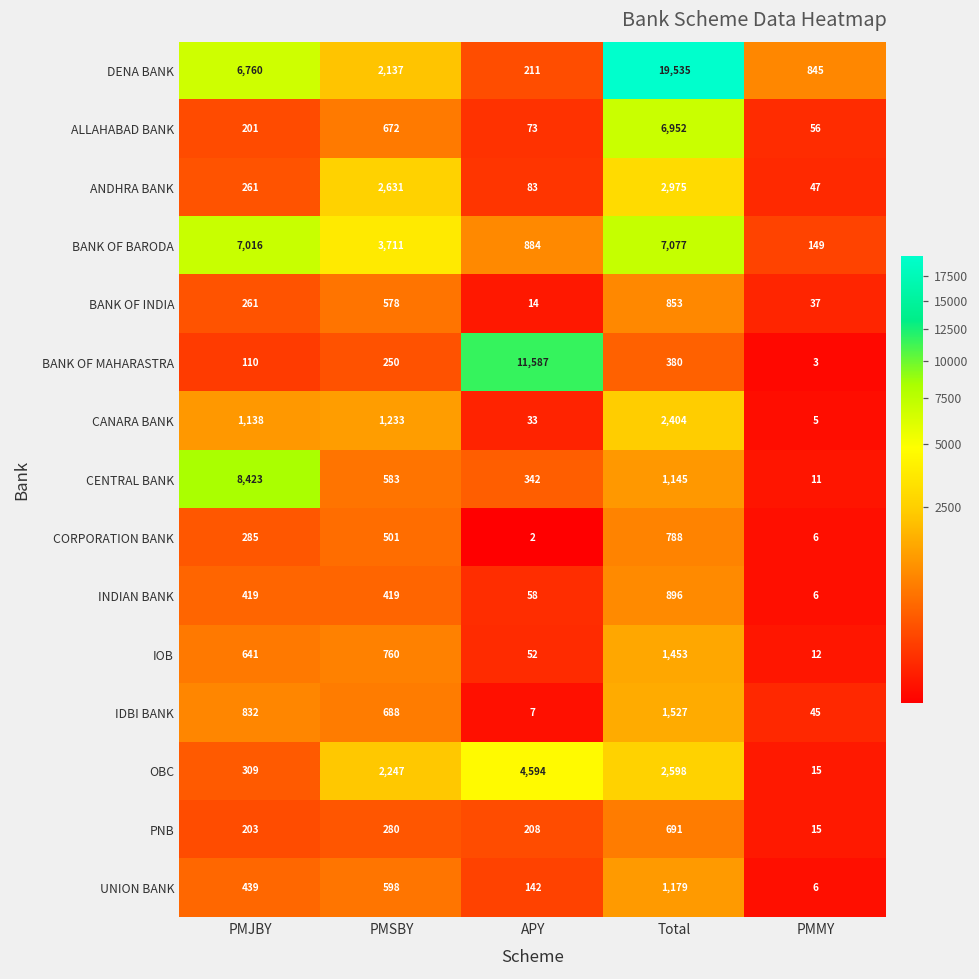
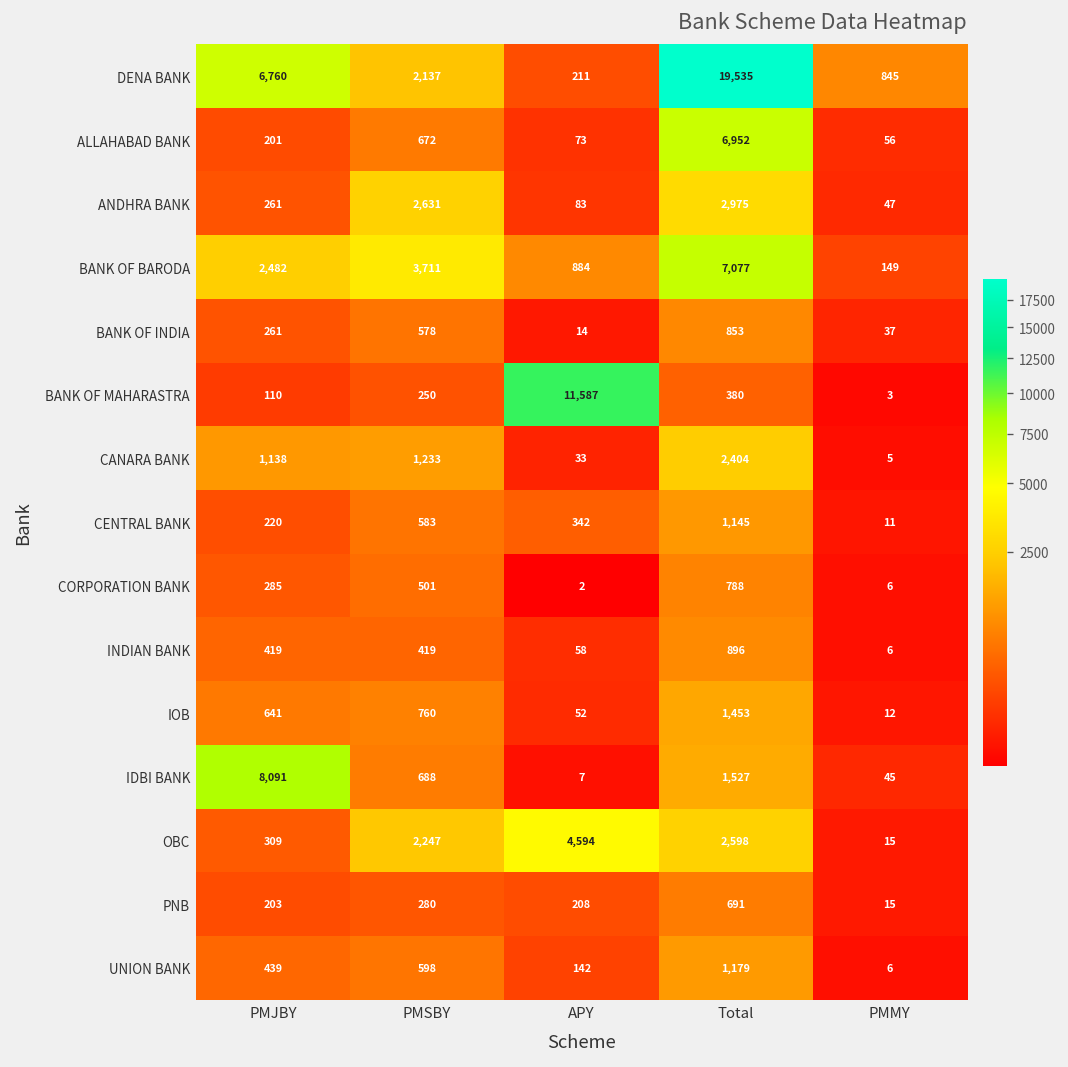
BANK OF BARODA, PMJBY: 7,016 -> 2,482
CENTRAL BANK, PMJBY: 8,423 -> 220
IDBI BANK, PMJBY: 832 -> 8,091
